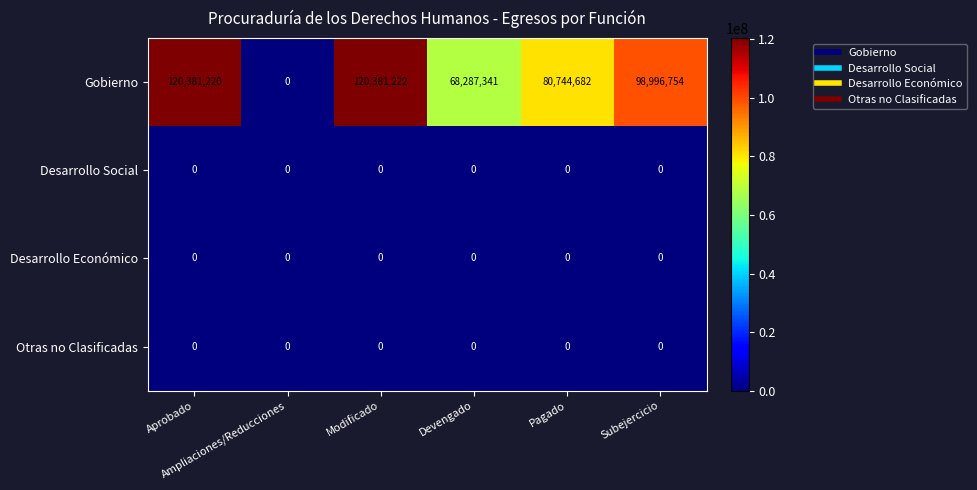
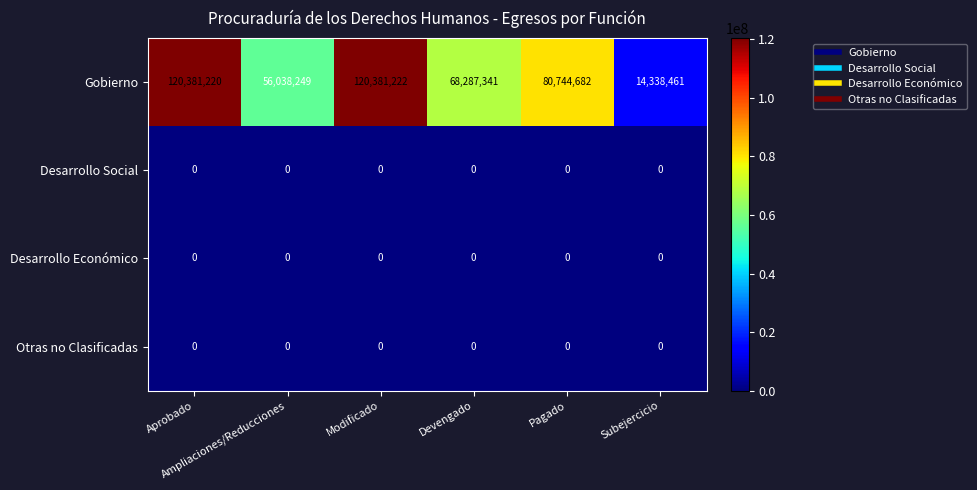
Gobierno, Ampliaciones/Reducciones: 0 -> 56,038,249
Gobierno, Subejercicio: 98,996,754 -> 14,338,461
